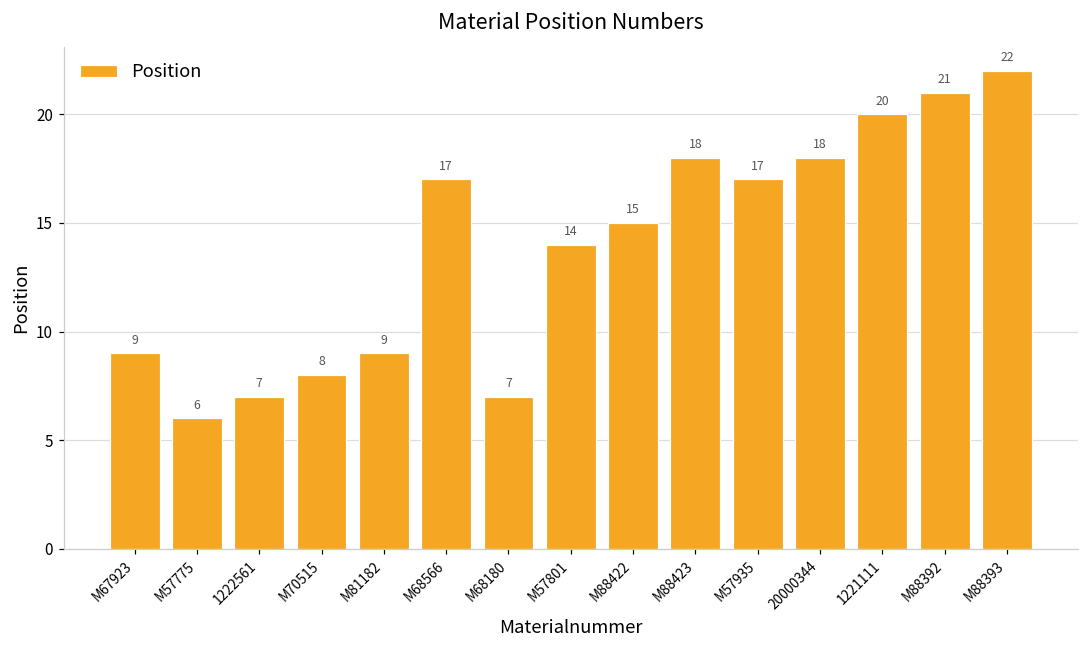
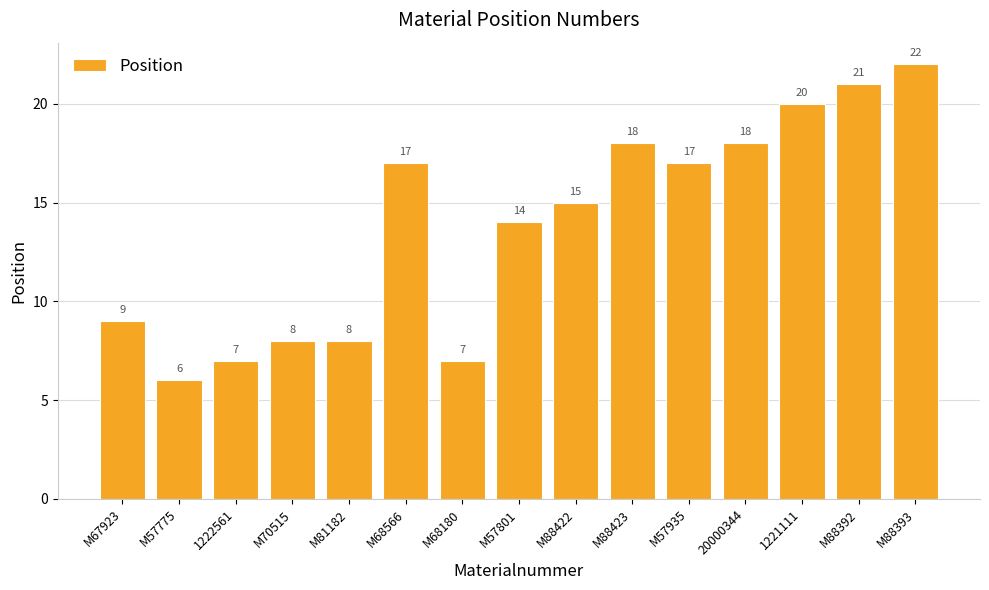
M81182: 9 -> 8
